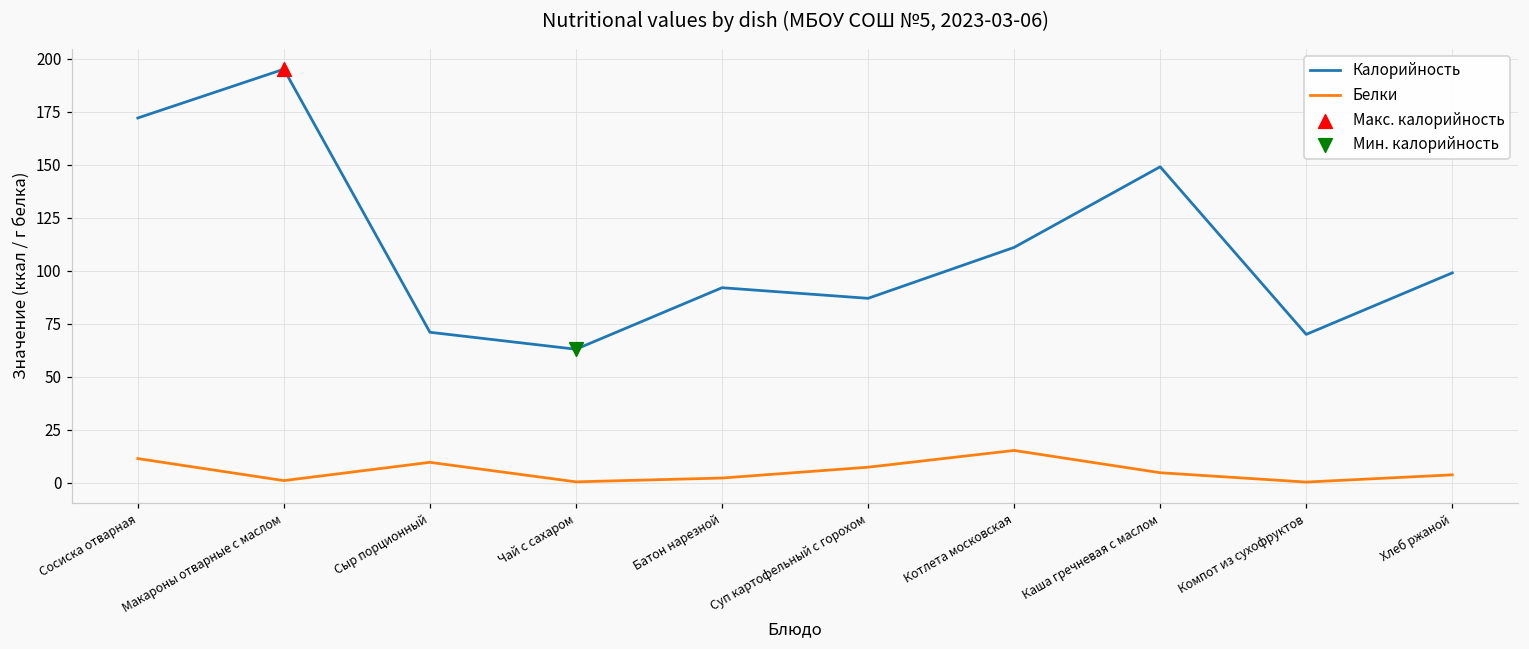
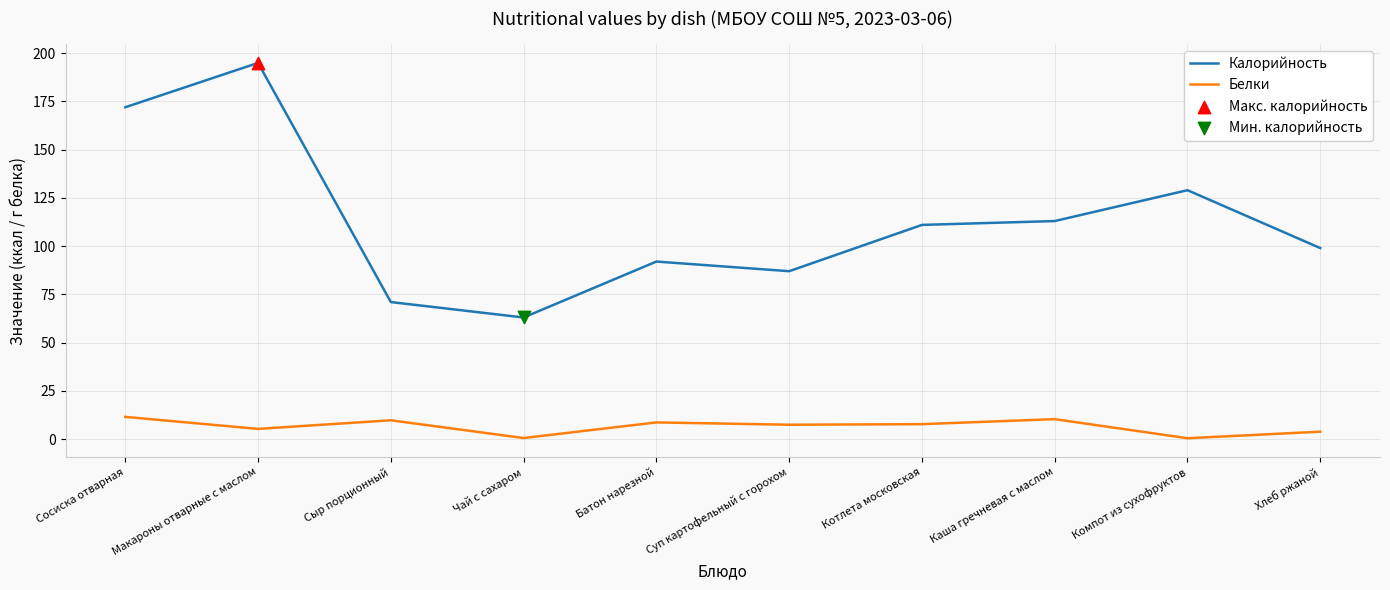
Белки, Макароны отварные с маслом: 1 -> 5
Белки, Батон нарезной: 2 -> 9
Белки, Котлета московская: 15 -> 8
Калорийность, Каша гречневая с маслом: 149 -> 113
Белки, Каша гречневая с маслом: 5 -> 10
Калорийность, Компот из сухофруктов: 70 -> 129
